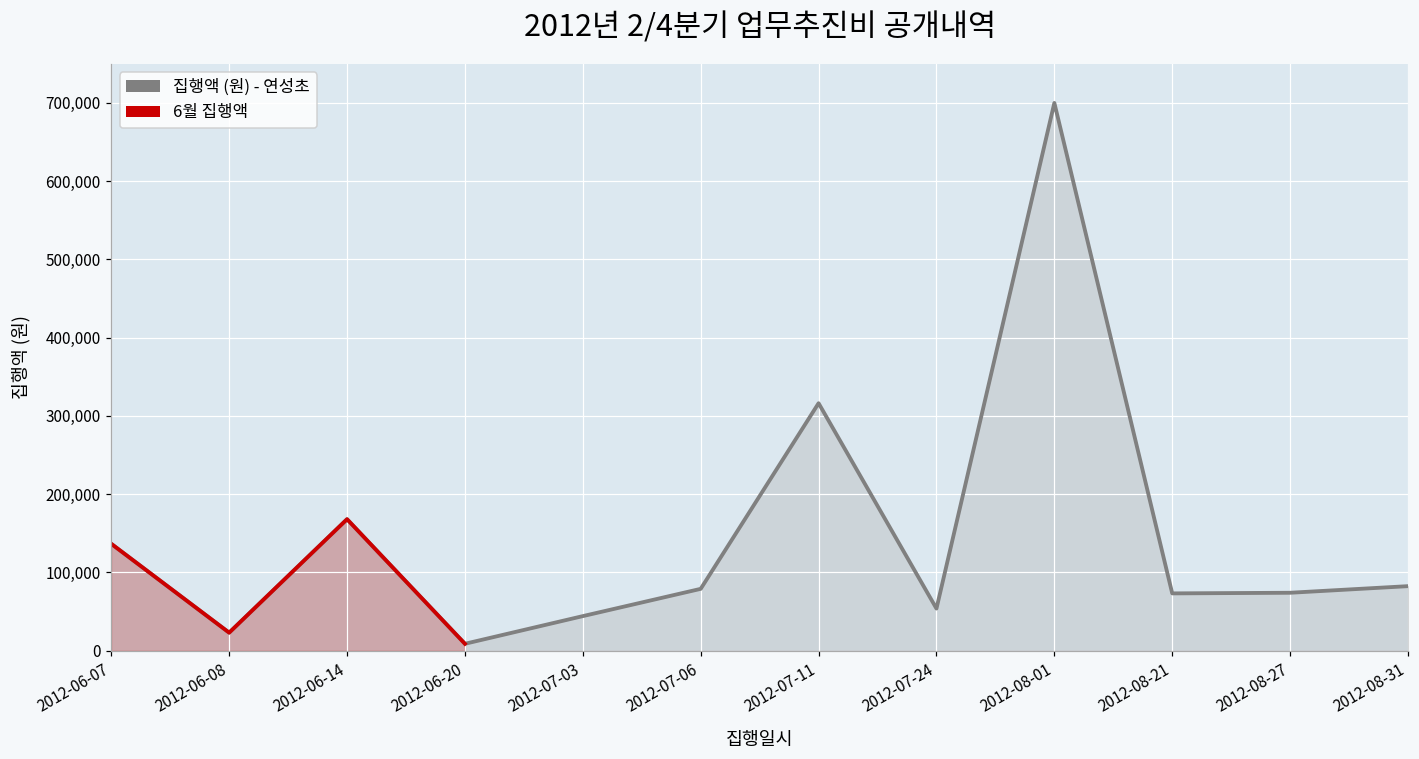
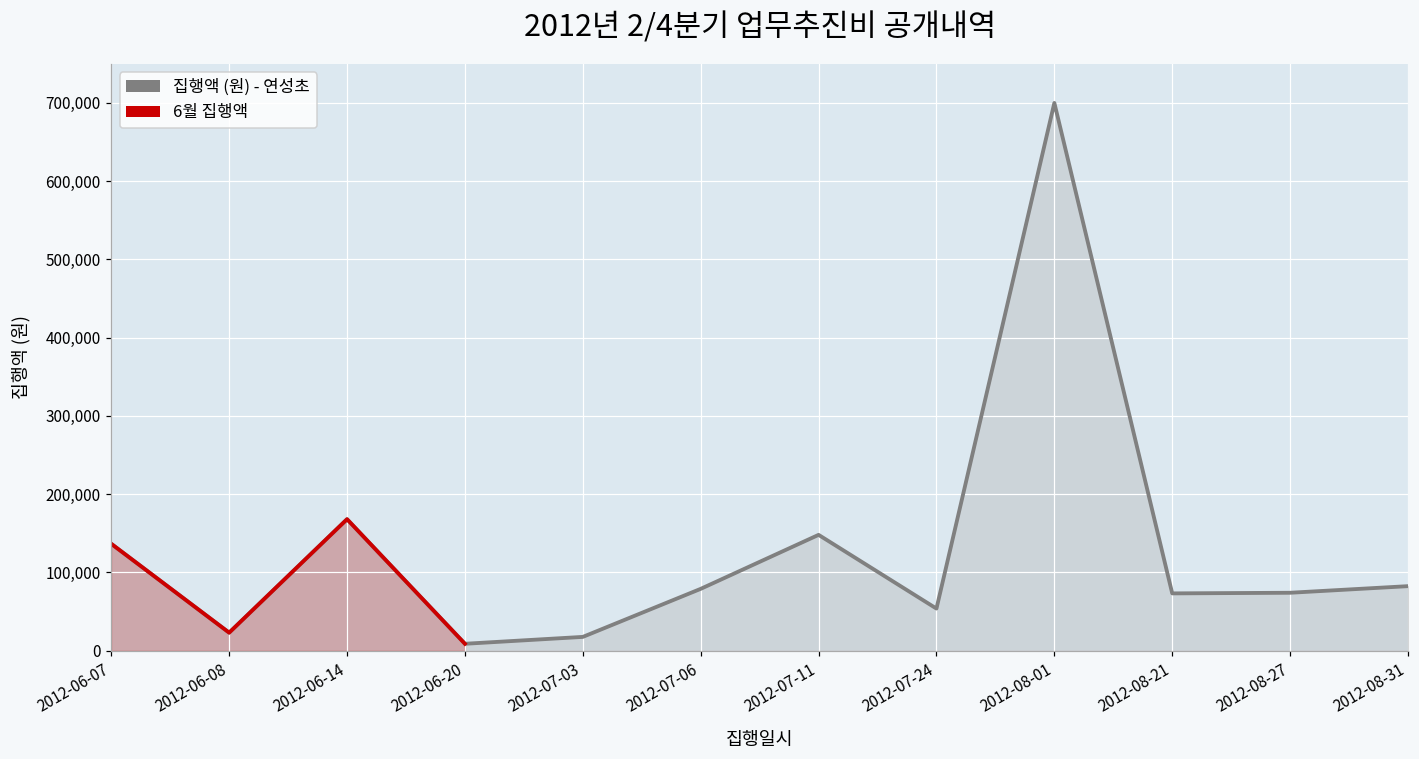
집행액 (원) - 연성초, 2012-07-03: 40,000 -> 20,000
집행액 (원) - 연성초, 2012-07-11: 320,000 -> 150,000
